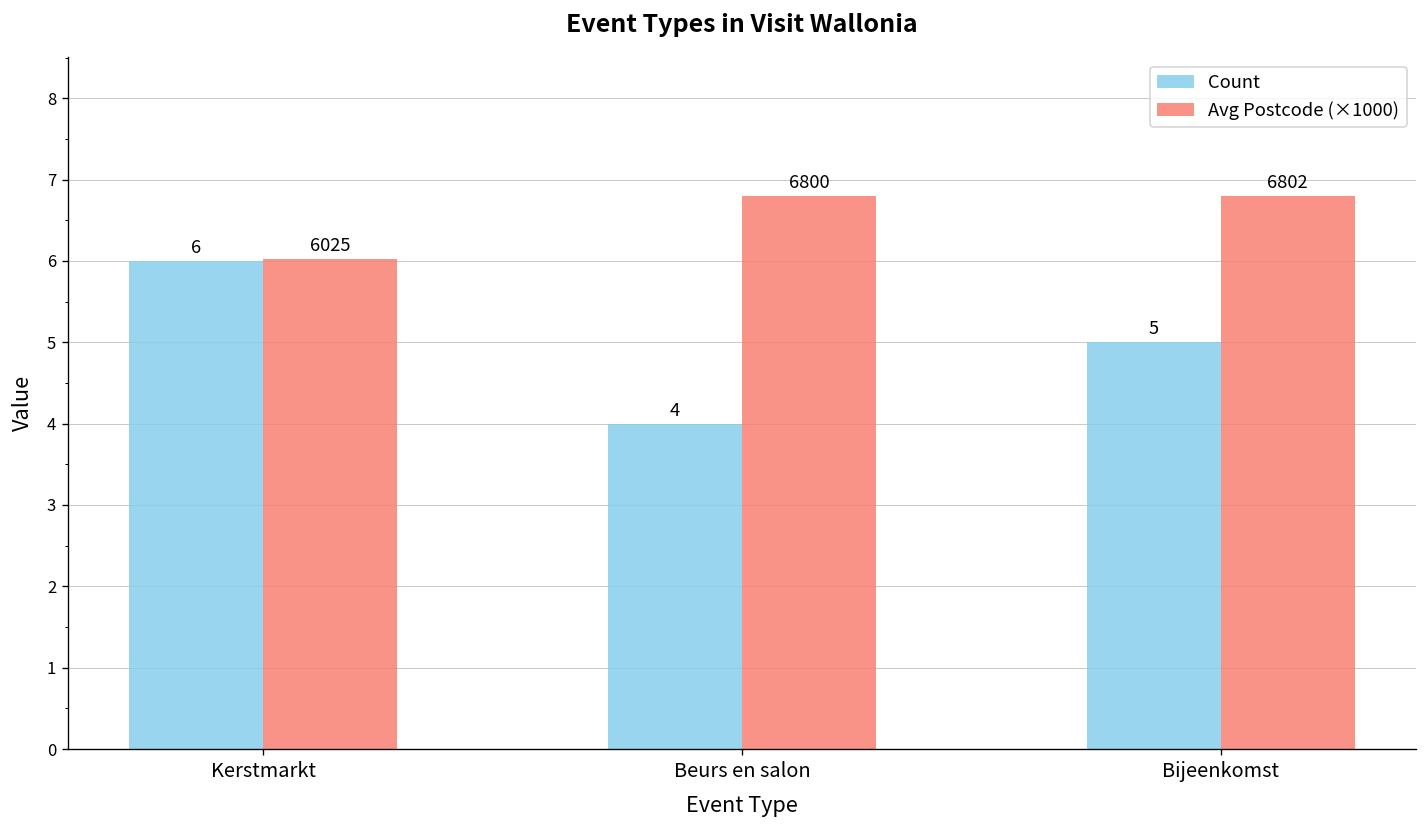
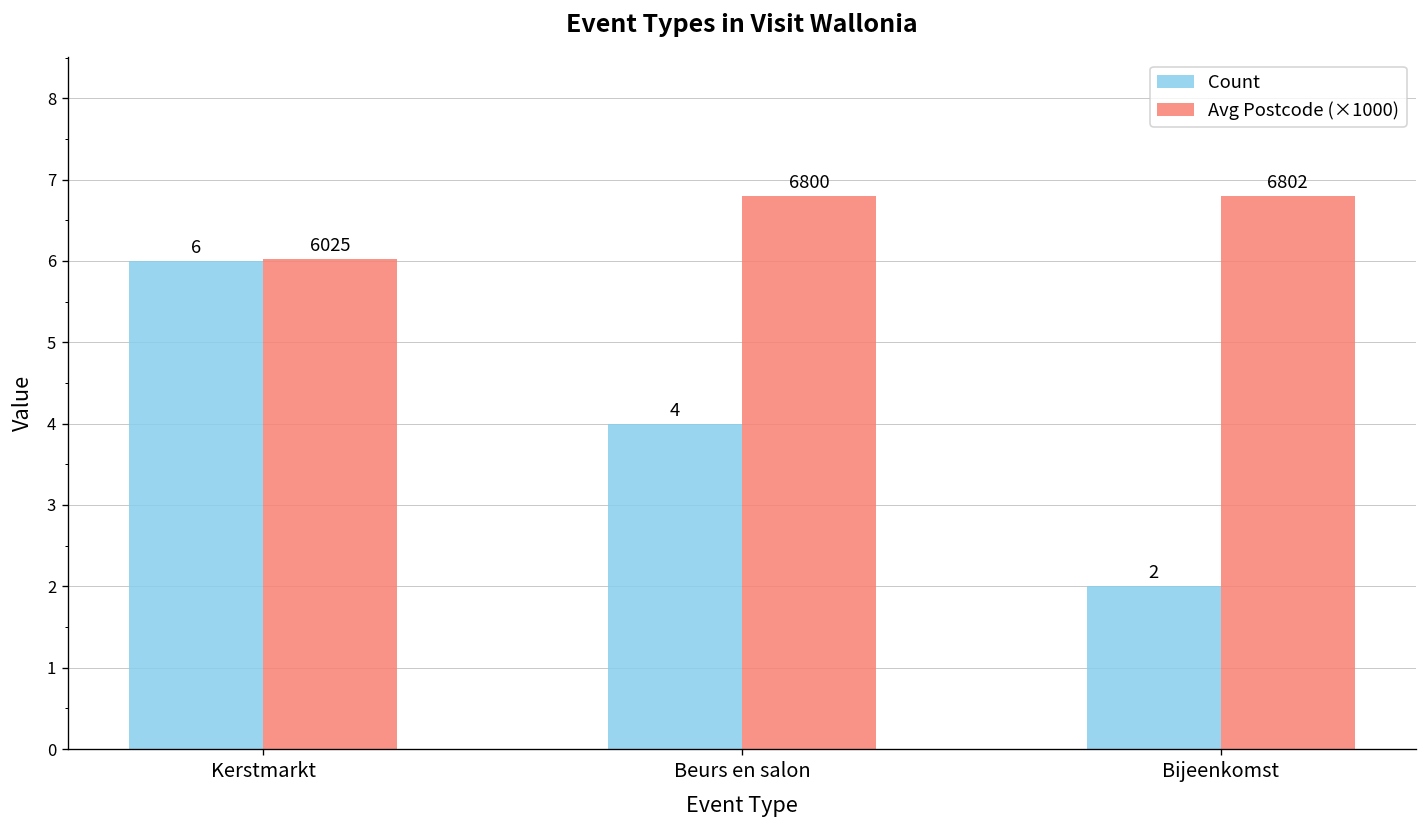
Count, Bijeenkomst: 5 -> 2
